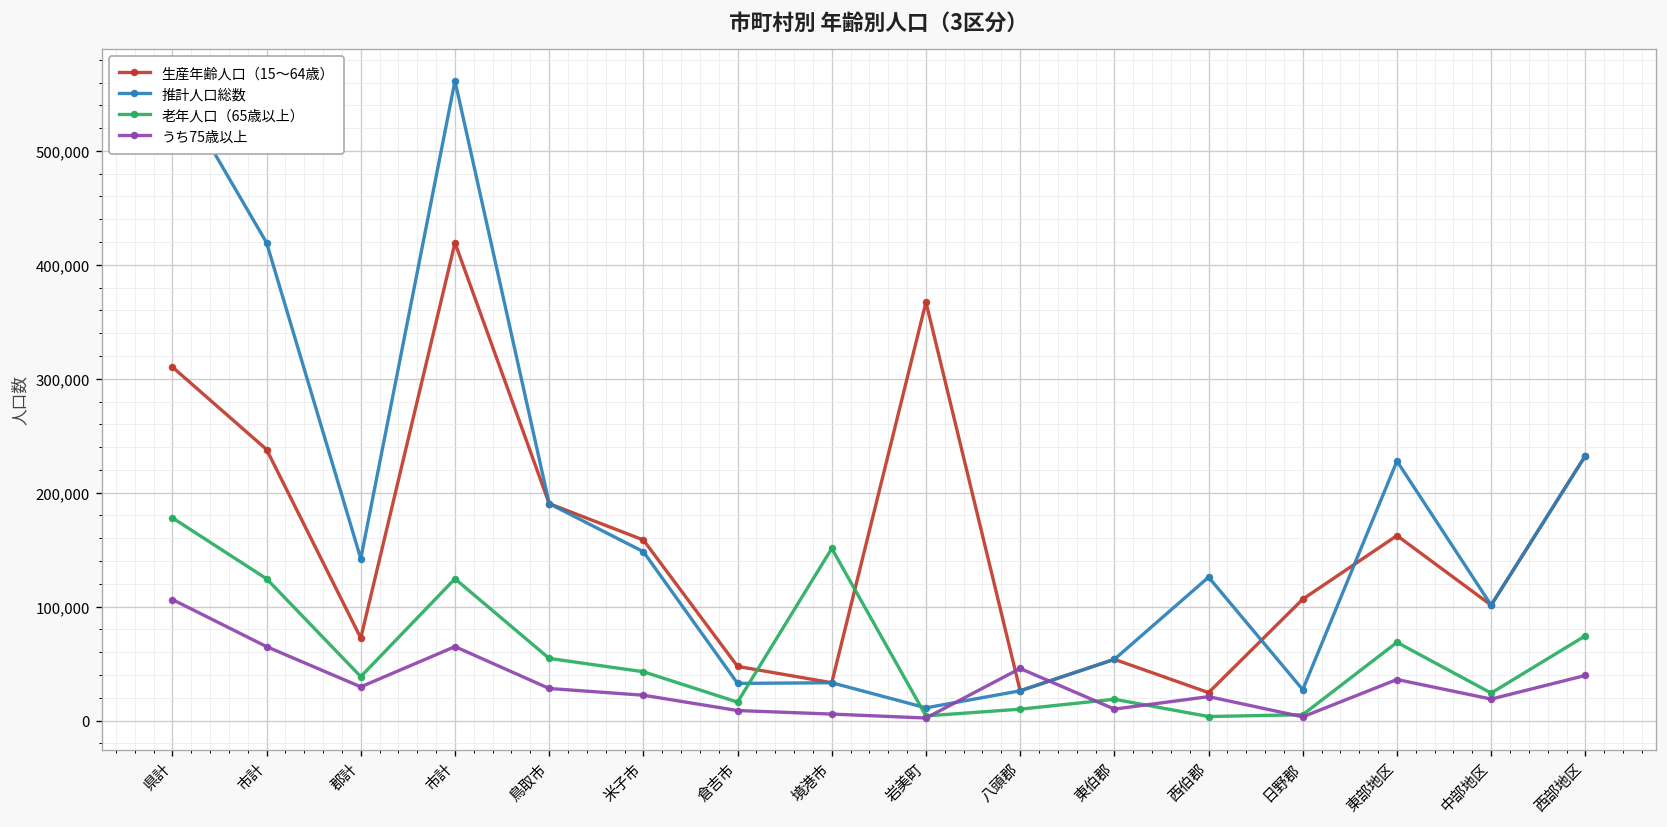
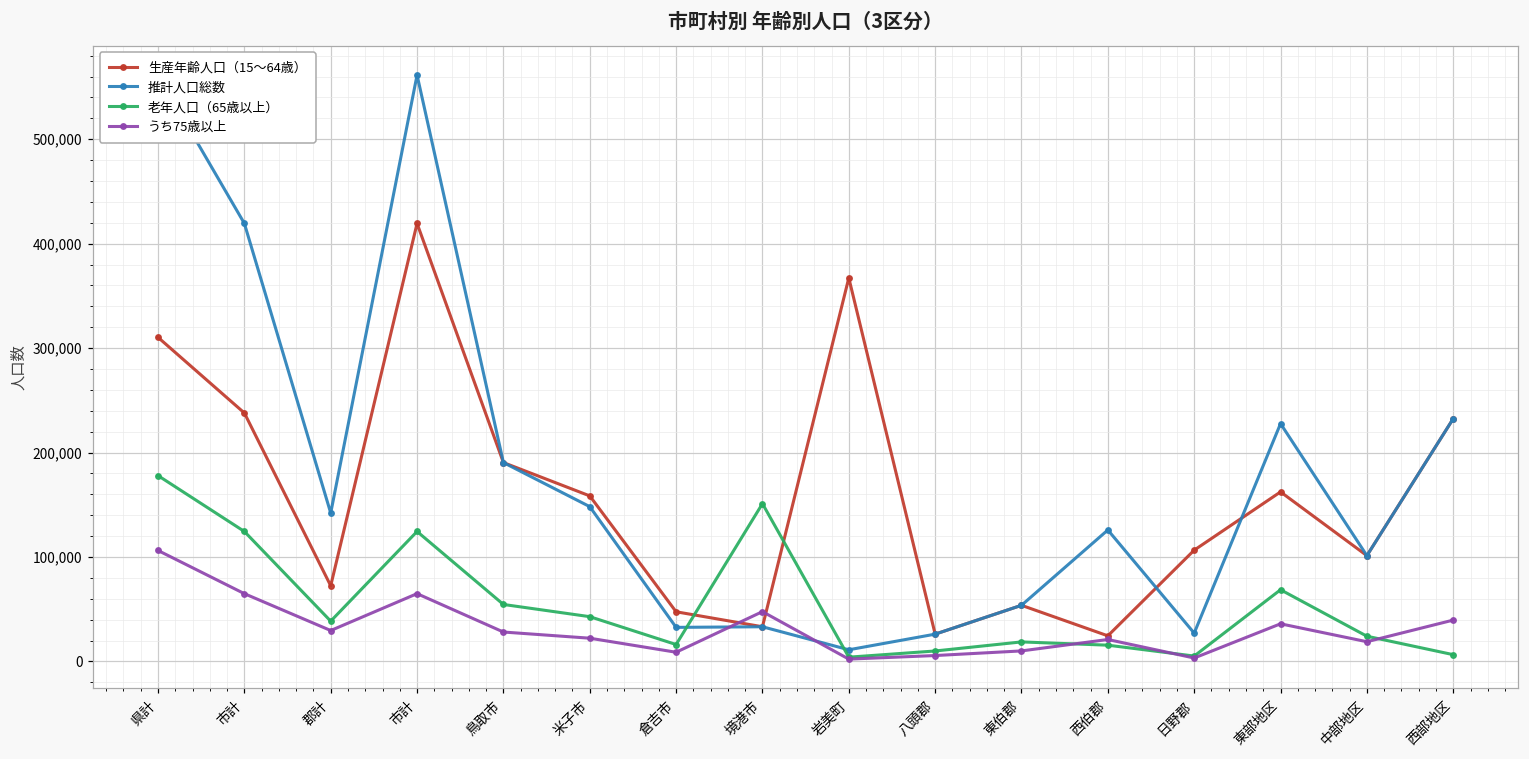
うち75歳以上, 境港市: 10,000 -> 50,000
うち75歳以上, 八頭郡: 50,000 -> 10,000
老年人口（65歳以上）, 西伯郡: 0 -> 20,000
老年人口（65歳以上）, 西部地区: 70,000 -> 10,000
